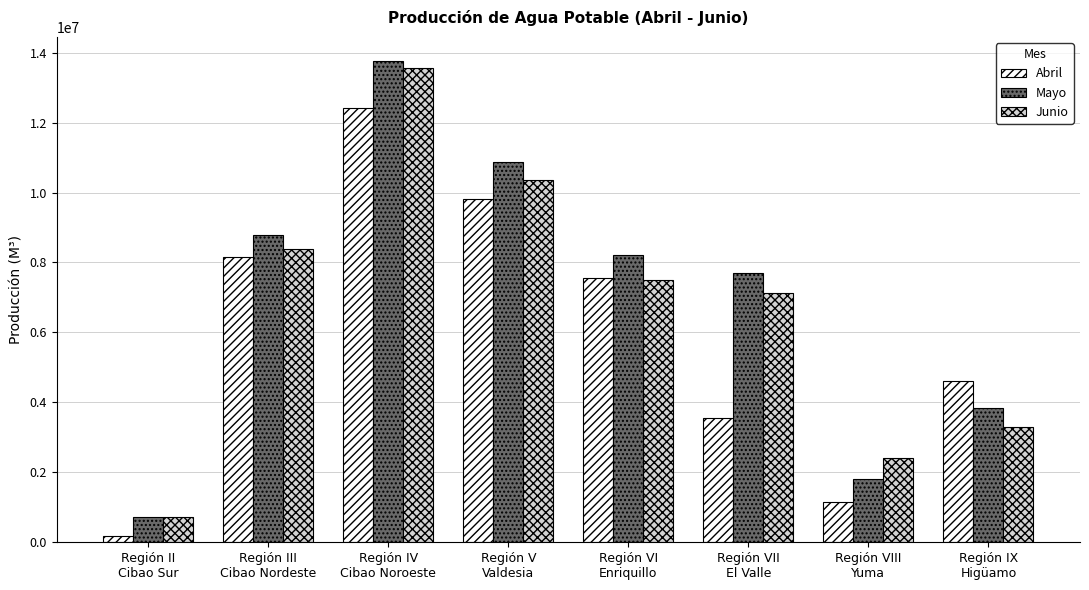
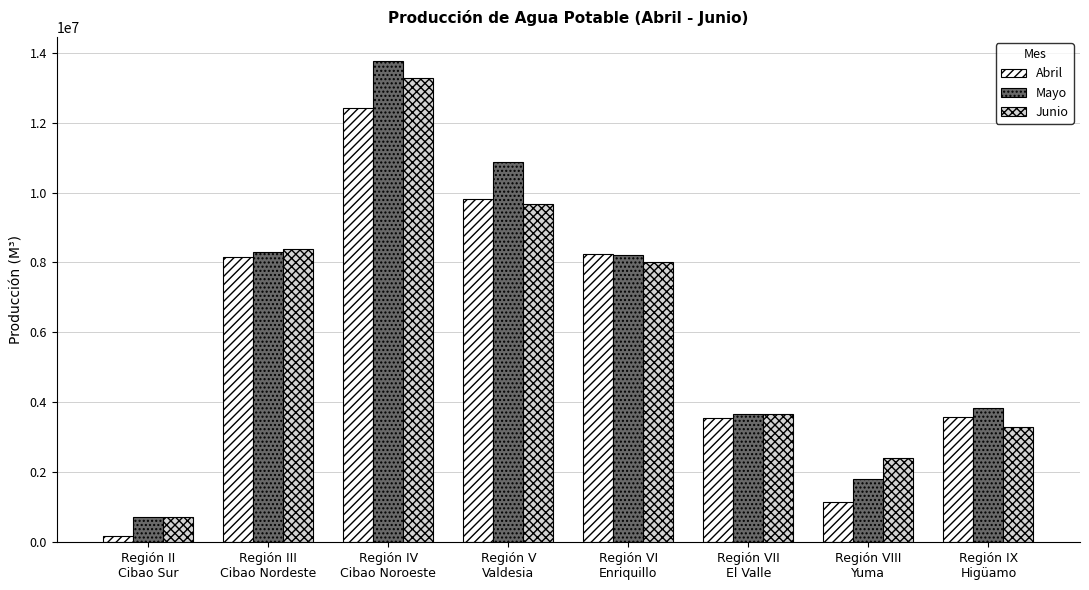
Mayo, Región III Cibao Nordeste: 8800000 -> 8300000
Junio, Región IV Cibao Noroeste: 13600000 -> 13300000
Junio, Región V Valdesia: 10400000 -> 9700000
Abril, Región VI Enriquillo: 7600000 -> 8200000
Junio, Región VI Enriquillo: 7500000 -> 8000000
Mayo, Región VII El Valle: 7700000 -> 3700000
Junio, Región VII El Valle: 7100000 -> 3700000
Abril, Región IX Higüamo: 4600000 -> 3600000
